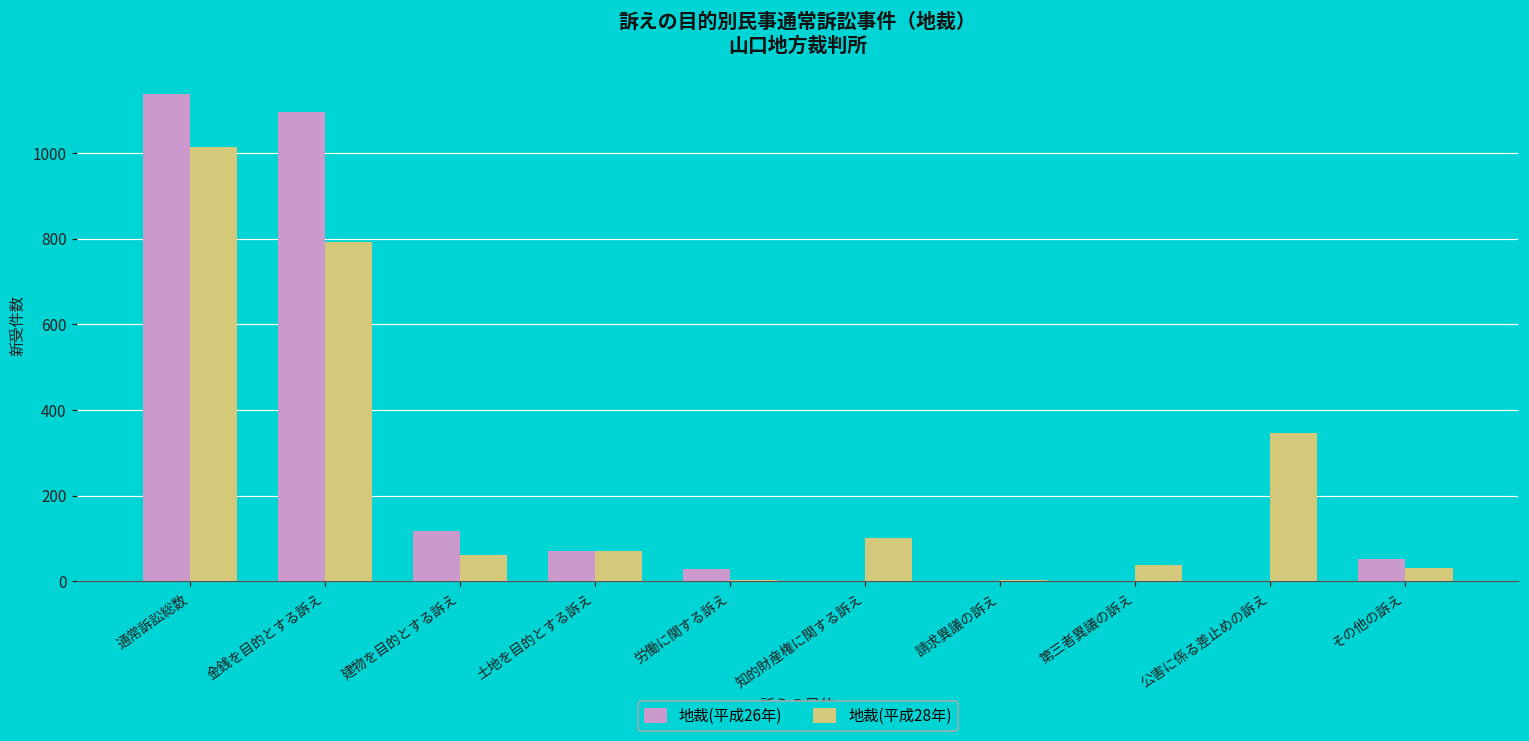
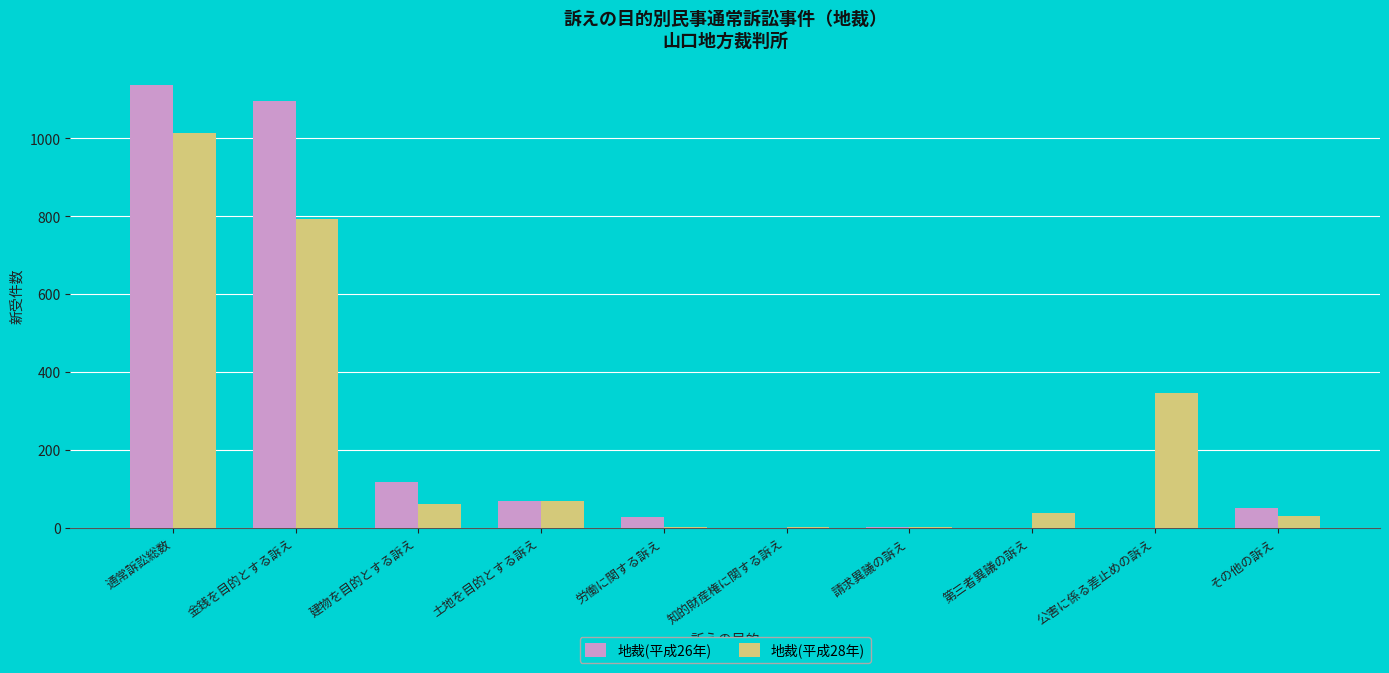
地裁(平成28年), 知的財産権に関する訴え: 100 -> 0
